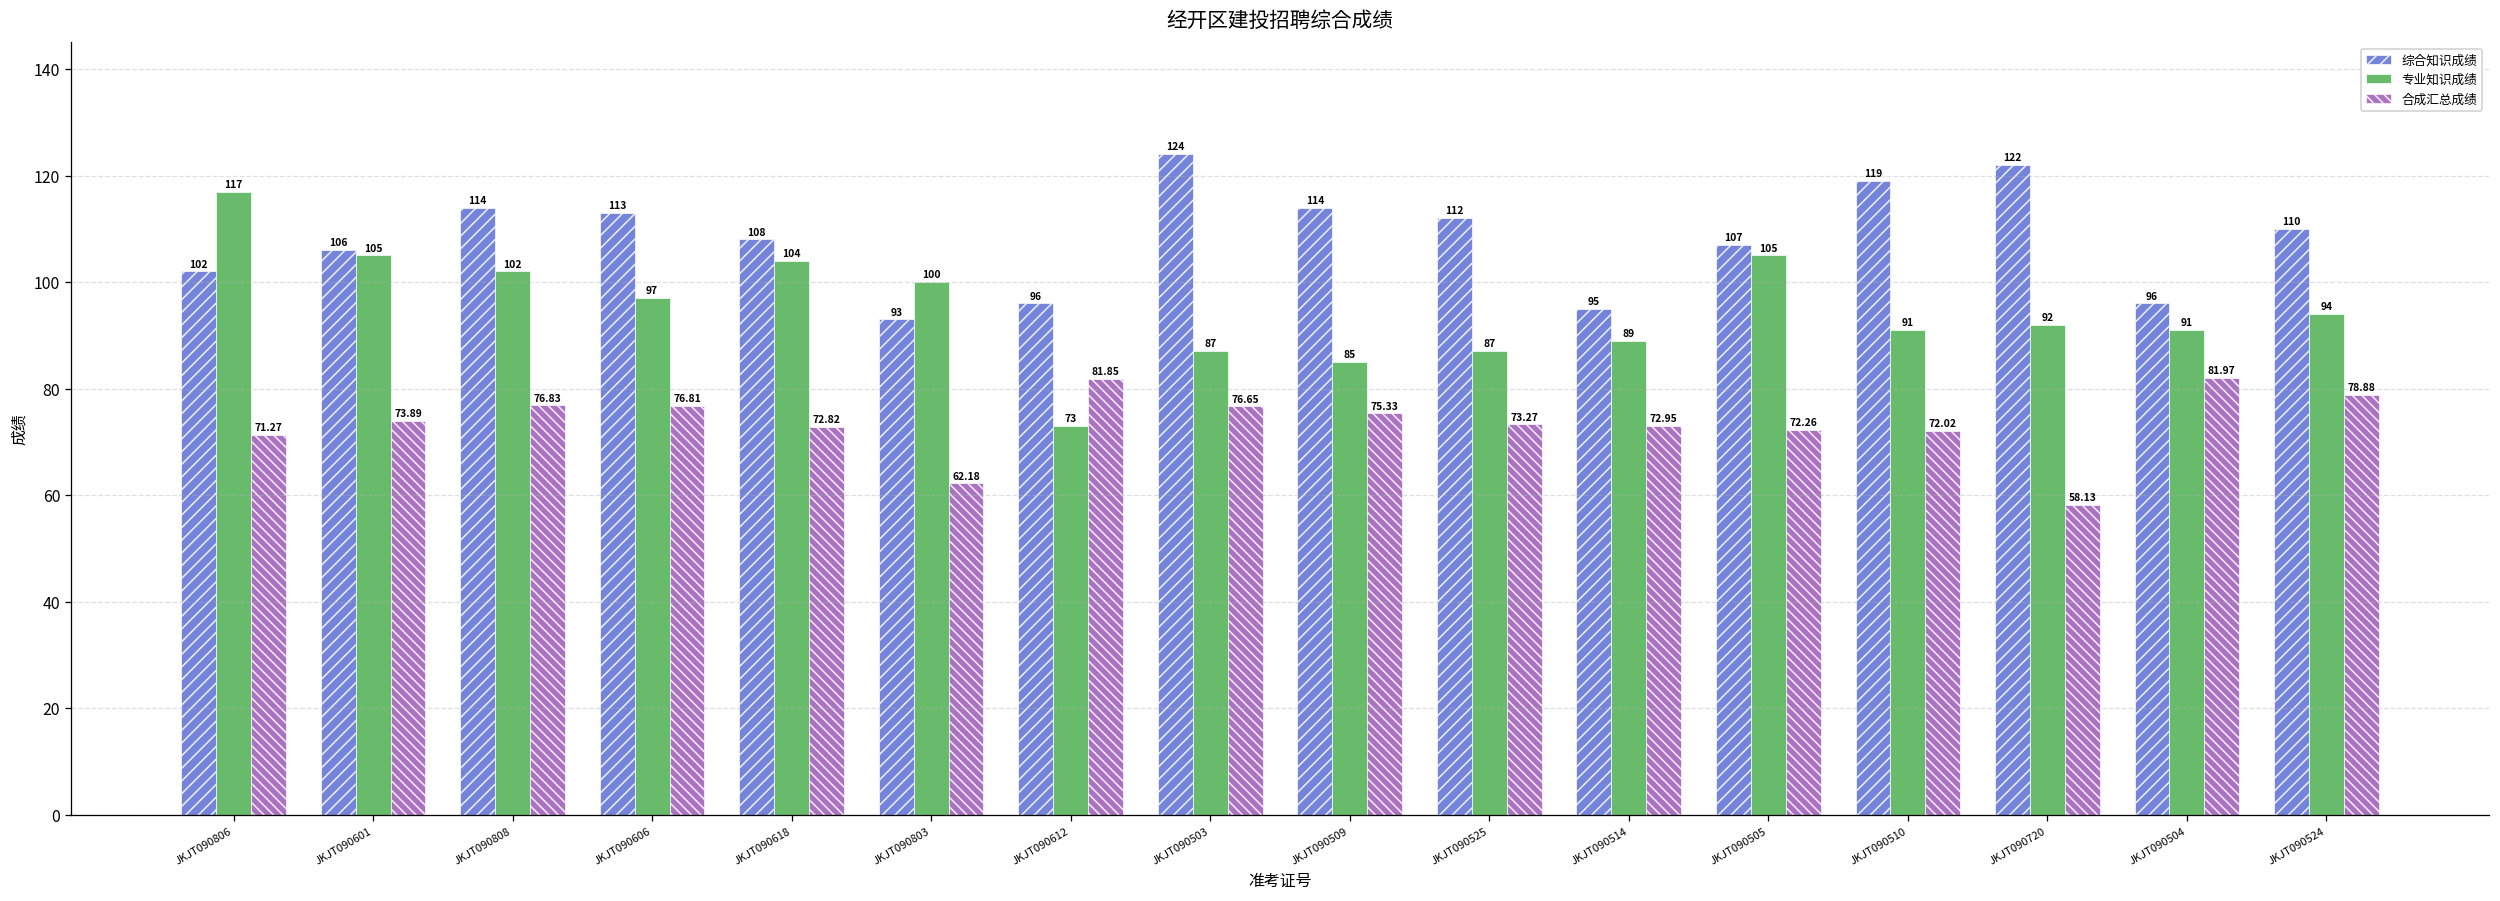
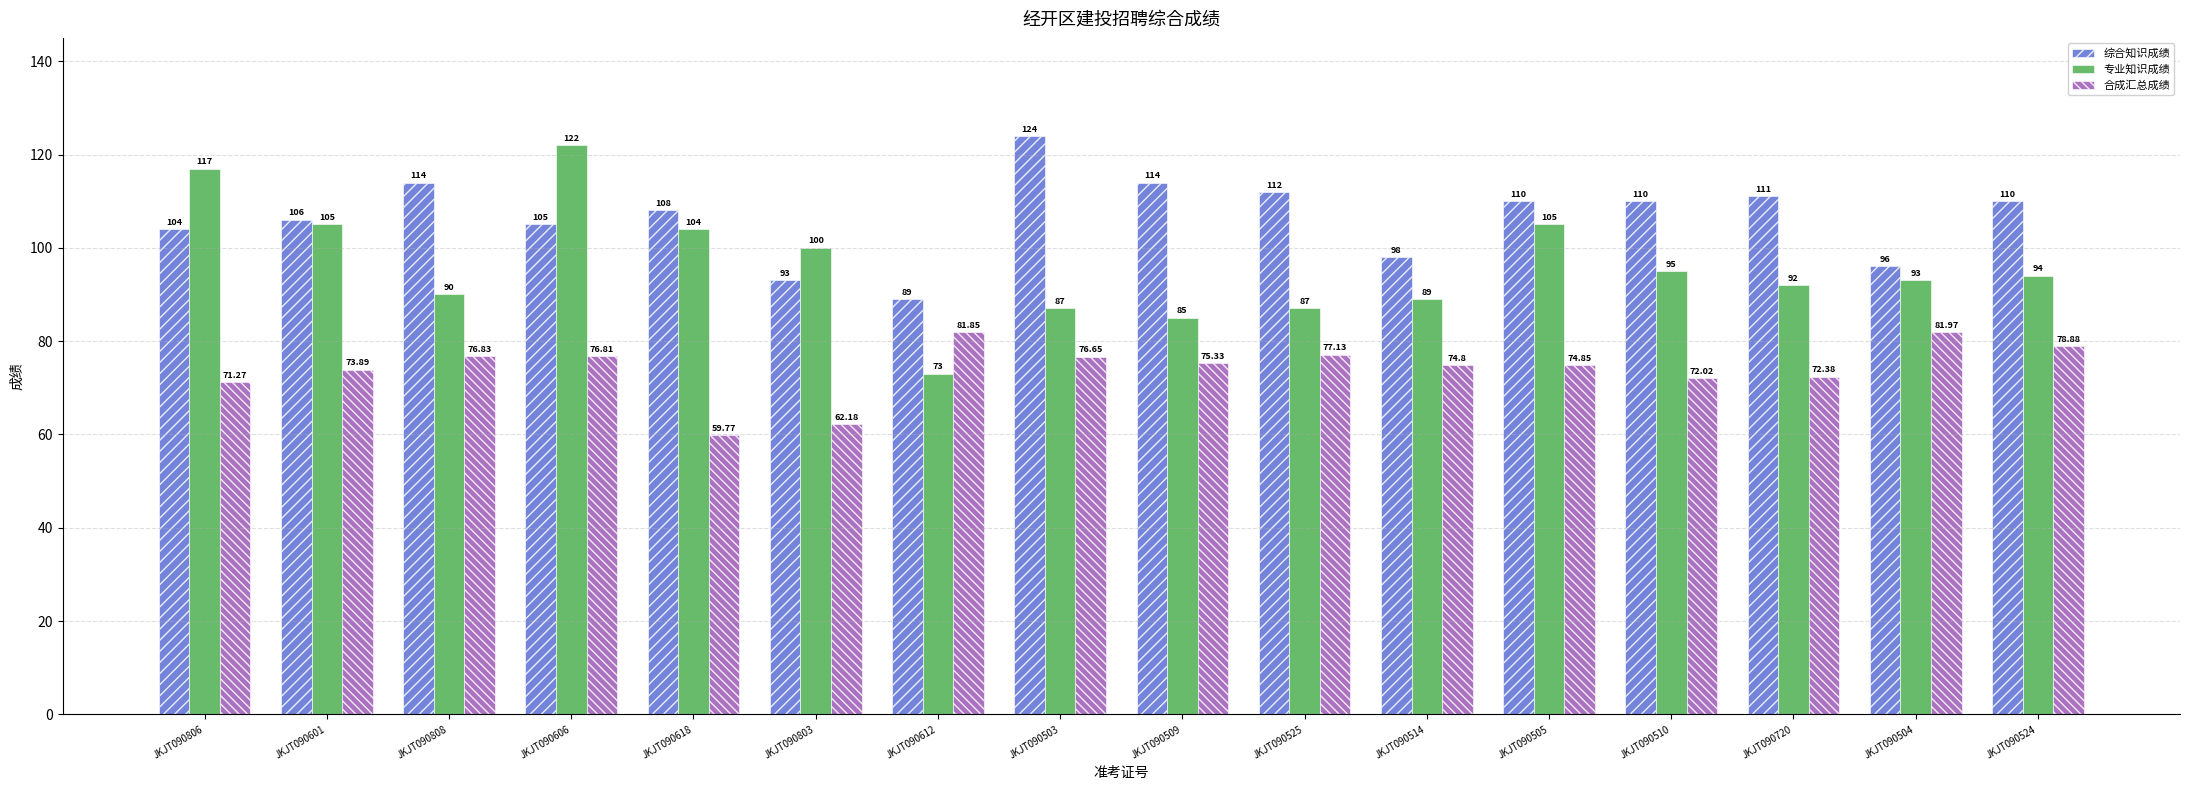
综合知识成绩, JKJT090806: 102 -> 104
专业知识成绩, JKJT090808: 102 -> 90
综合知识成绩, JKJT090606: 113 -> 105
专业知识成绩, JKJT090606: 97 -> 122
合成汇总成绩, JKJT090618: 72.82 -> 59.77
综合知识成绩, JKJT090612: 96 -> 89
合成汇总成绩, JKJT090525: 73.27 -> 77.13
综合知识成绩, JKJT090514: 95 -> 98
合成汇总成绩, JKJT090514: 72.95 -> 74.8
综合知识成绩, JKJT090505: 107 -> 110
合成汇总成绩, JKJT090505: 72.26 -> 74.85
综合知识成绩, JKJT090510: 119 -> 110
专业知识成绩, JKJT090510: 91 -> 95
综合知识成绩, JKJT090720: 122 -> 111
合成汇总成绩, JKJT090720: 58.13 -> 72.38
专业知识成绩, JKJT090504: 91 -> 93
